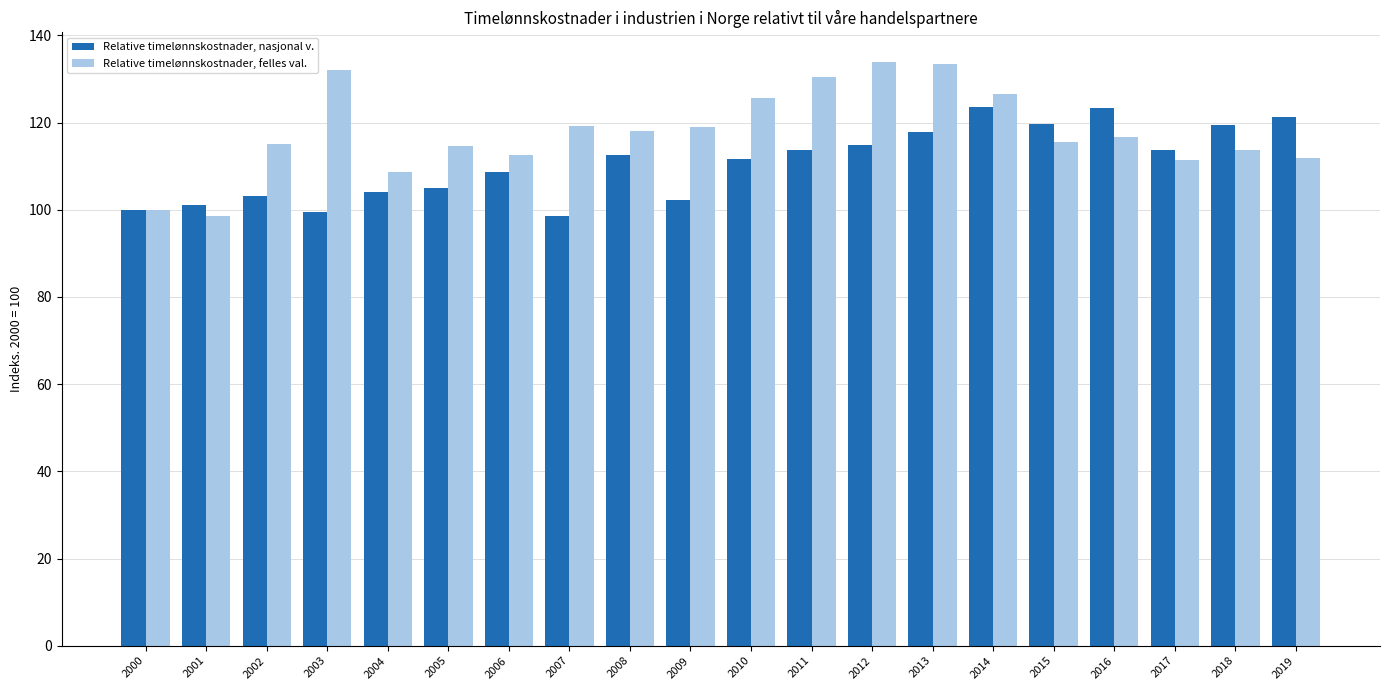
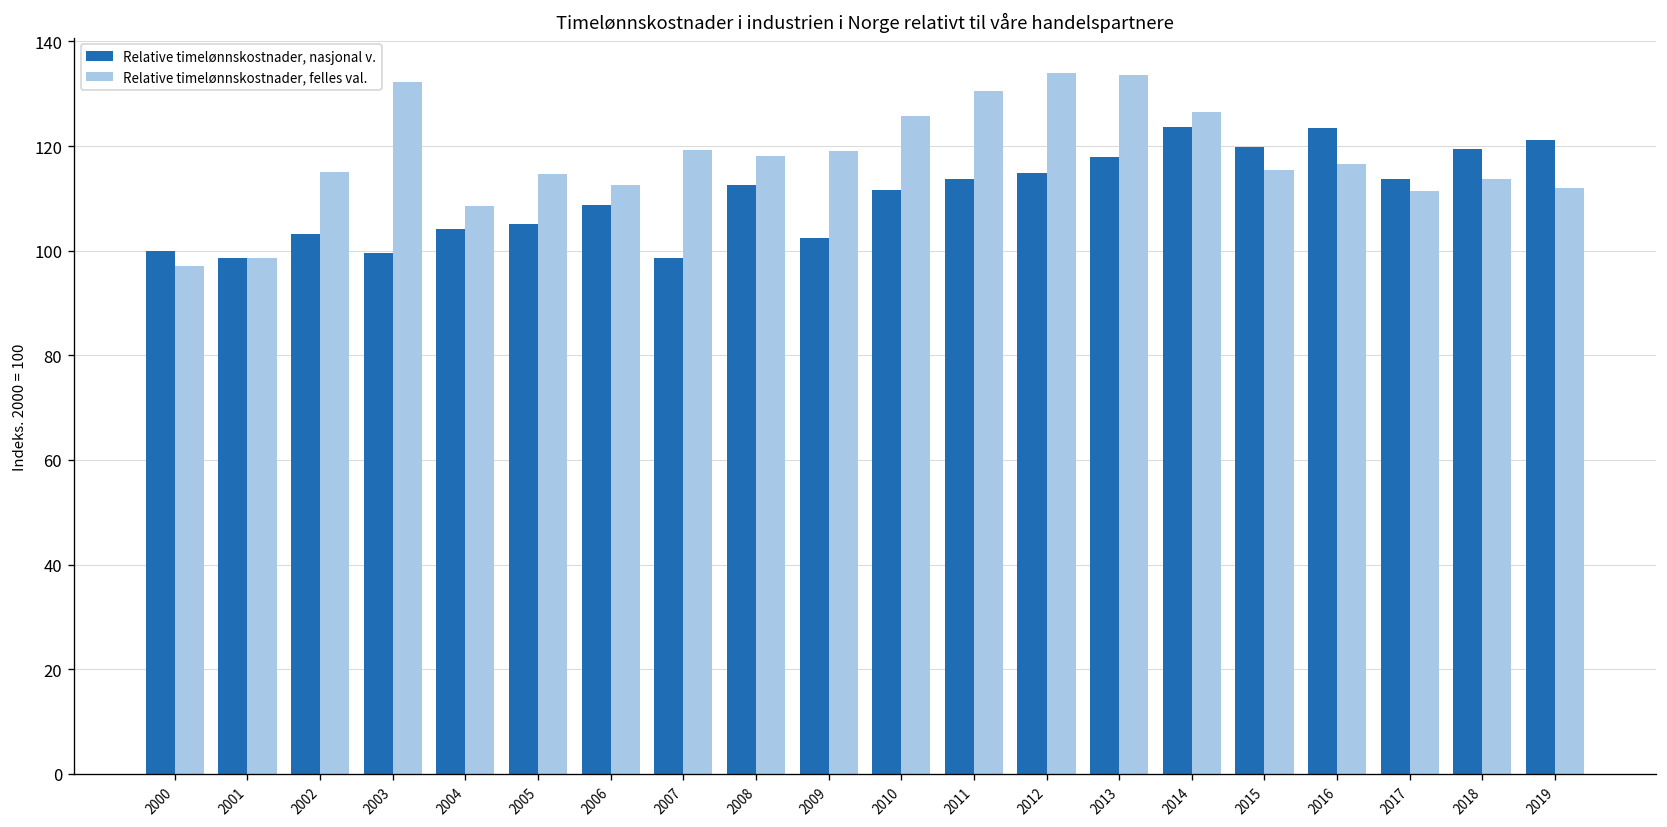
Relative timelønnskostnader, felles val., 2000: 100 -> 97
Relative timelønnskostnader, nasjonal v., 2001: 101 -> 99
